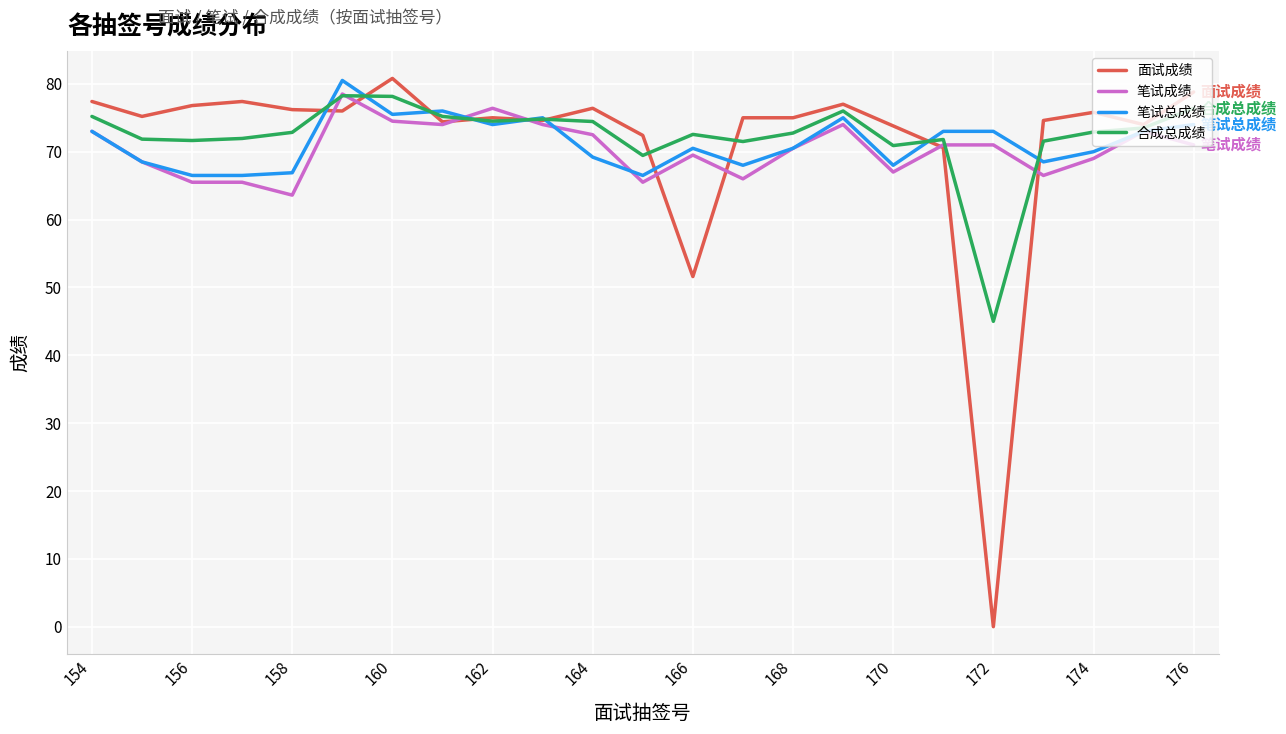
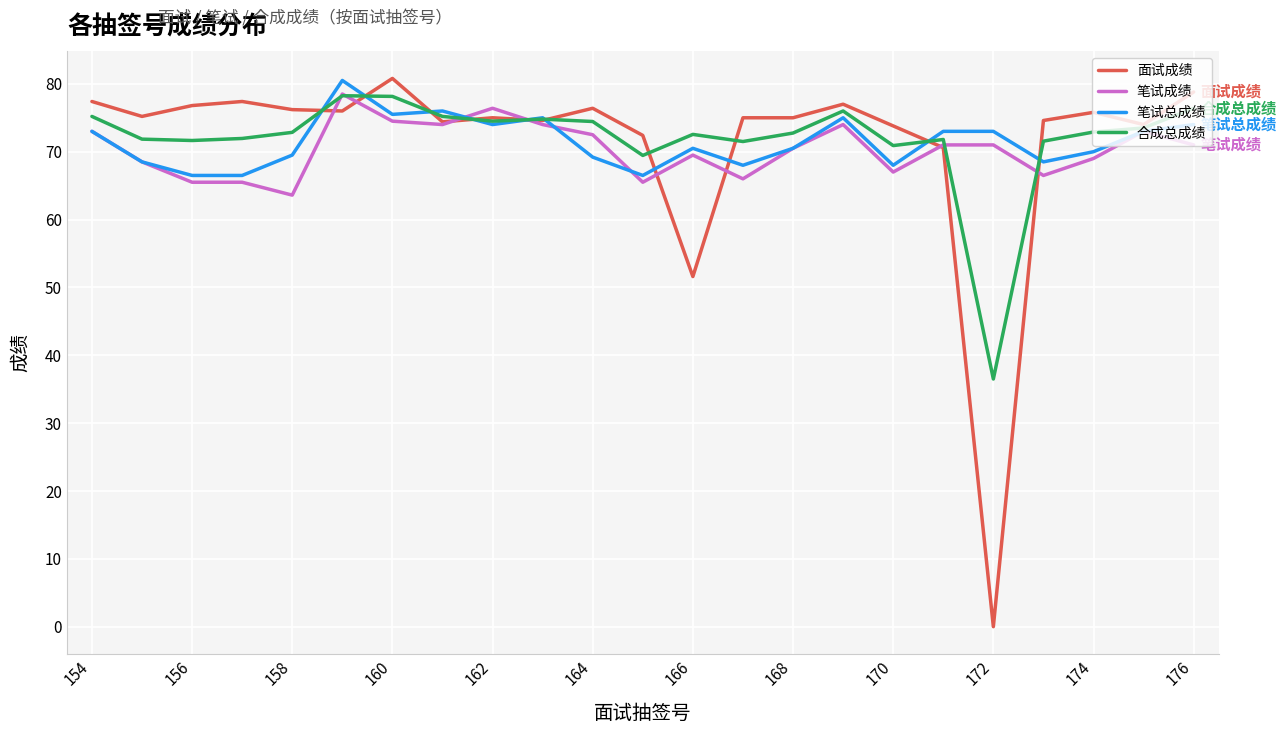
笔试总成绩, 158: 67 -> 70
合成总成绩, 172: 45 -> 37
